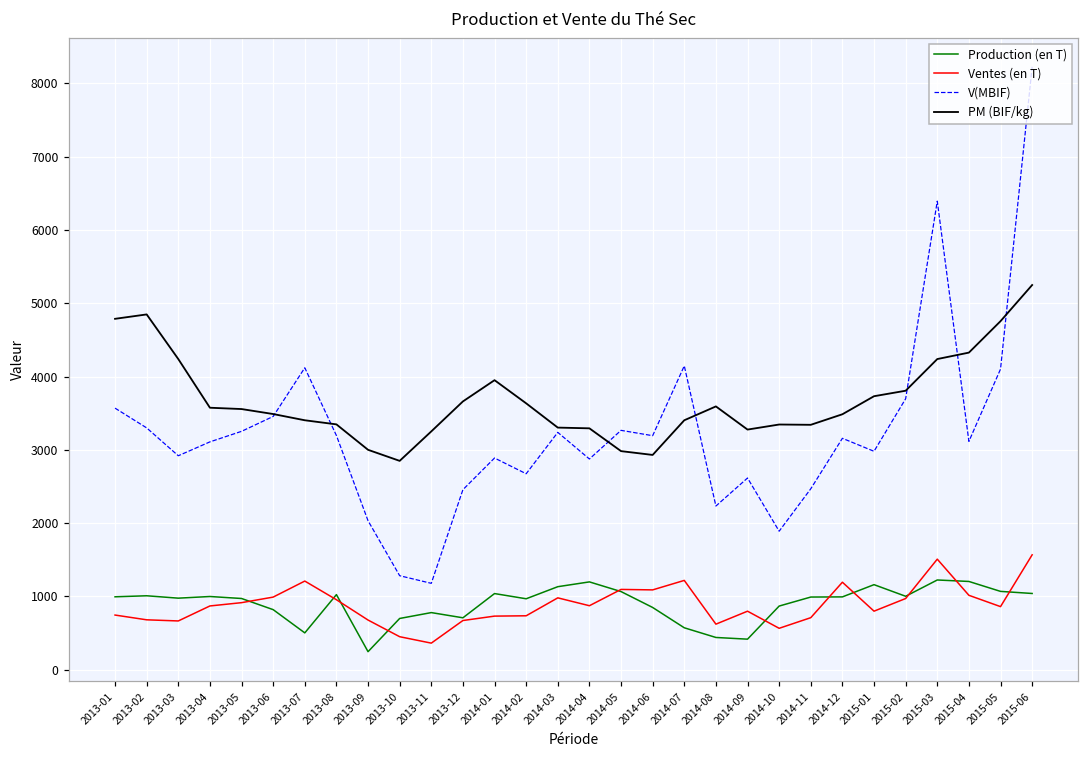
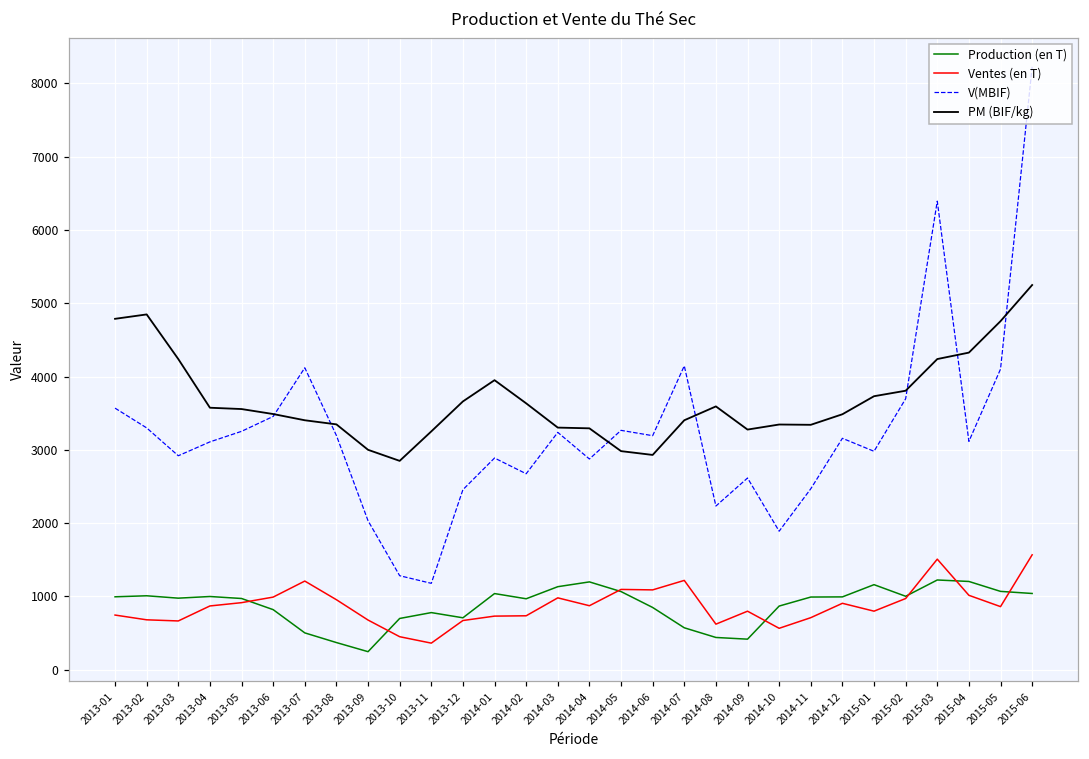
Production (en T), 2013-08: 1000 -> 400
Ventes (en T), 2014-12: 1200 -> 900
